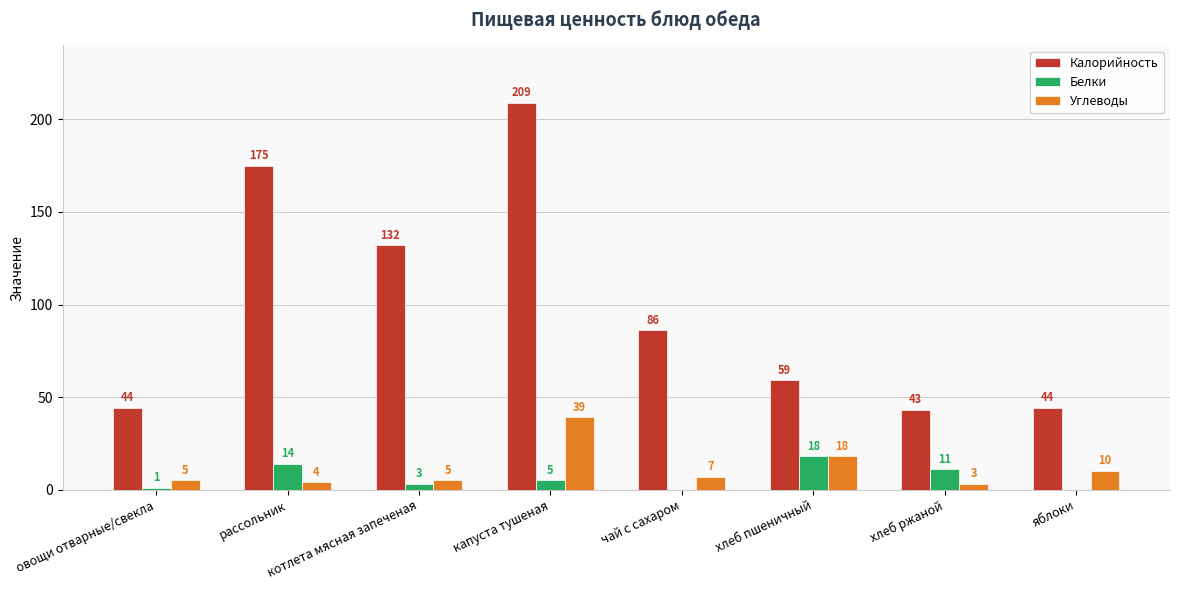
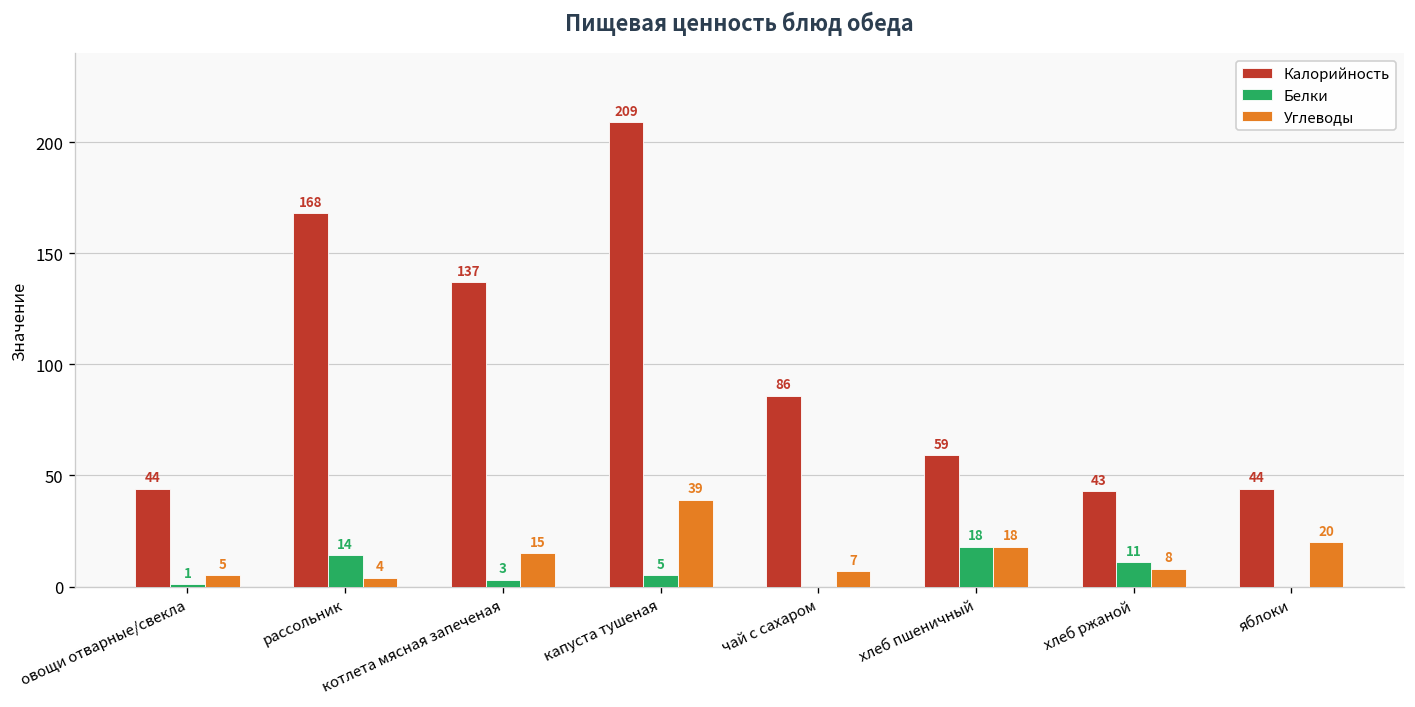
Калорийность, рассольник: 175 -> 168
Калорийность, котлета мясная запеченая: 132 -> 137
Углеводы, котлета мясная запеченая: 5 -> 15
Углеводы, хлеб ржаной: 3 -> 8
Углеводы, яблоки: 10 -> 20
